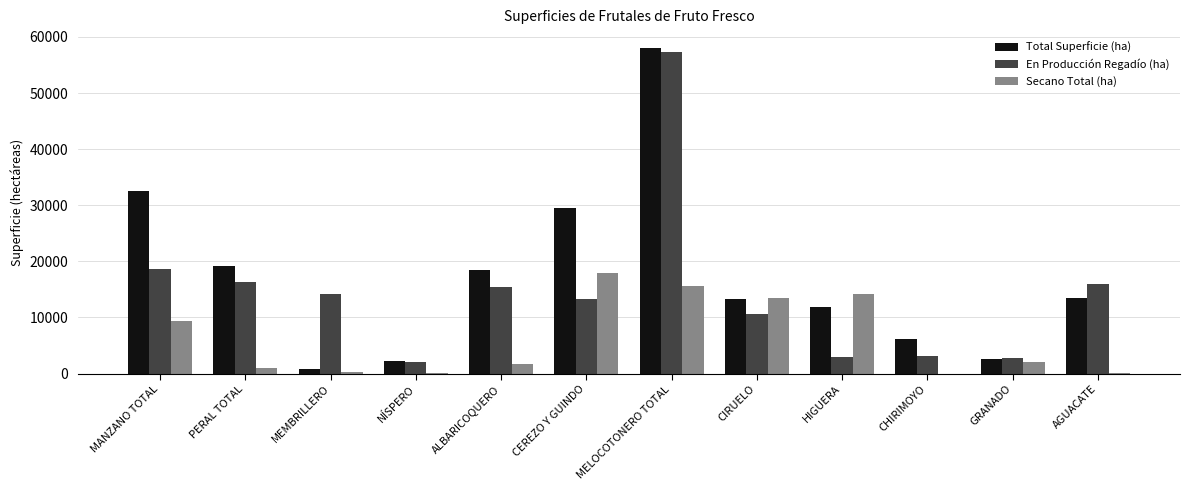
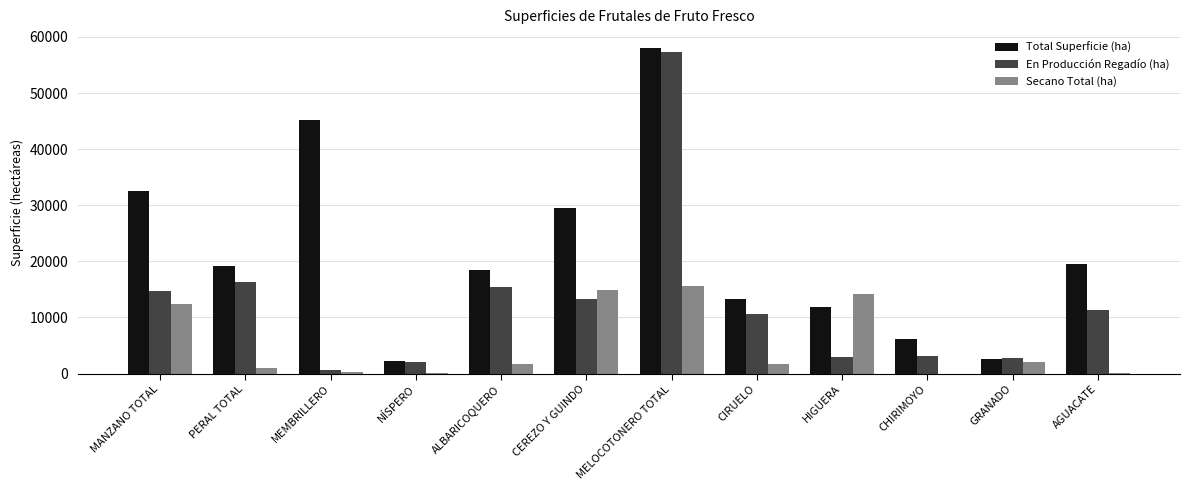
En Producción Regadío (ha), MANZANO TOTAL: 19000 -> 15000
Secano Total (ha), MANZANO TOTAL: 9000 -> 12000
Total Superficie (ha), MEMBRILLERO: 1000 -> 45000
En Producción Regadío (ha), MEMBRILLERO: 14000 -> 1000
Secano Total (ha), CEREZO Y GUINDO: 18000 -> 15000
Secano Total (ha), CIRUELO: 14000 -> 2000
Total Superficie (ha), AGUACATE: 14000 -> 20000
En Producción Regadío (ha), AGUACATE: 16000 -> 11000
